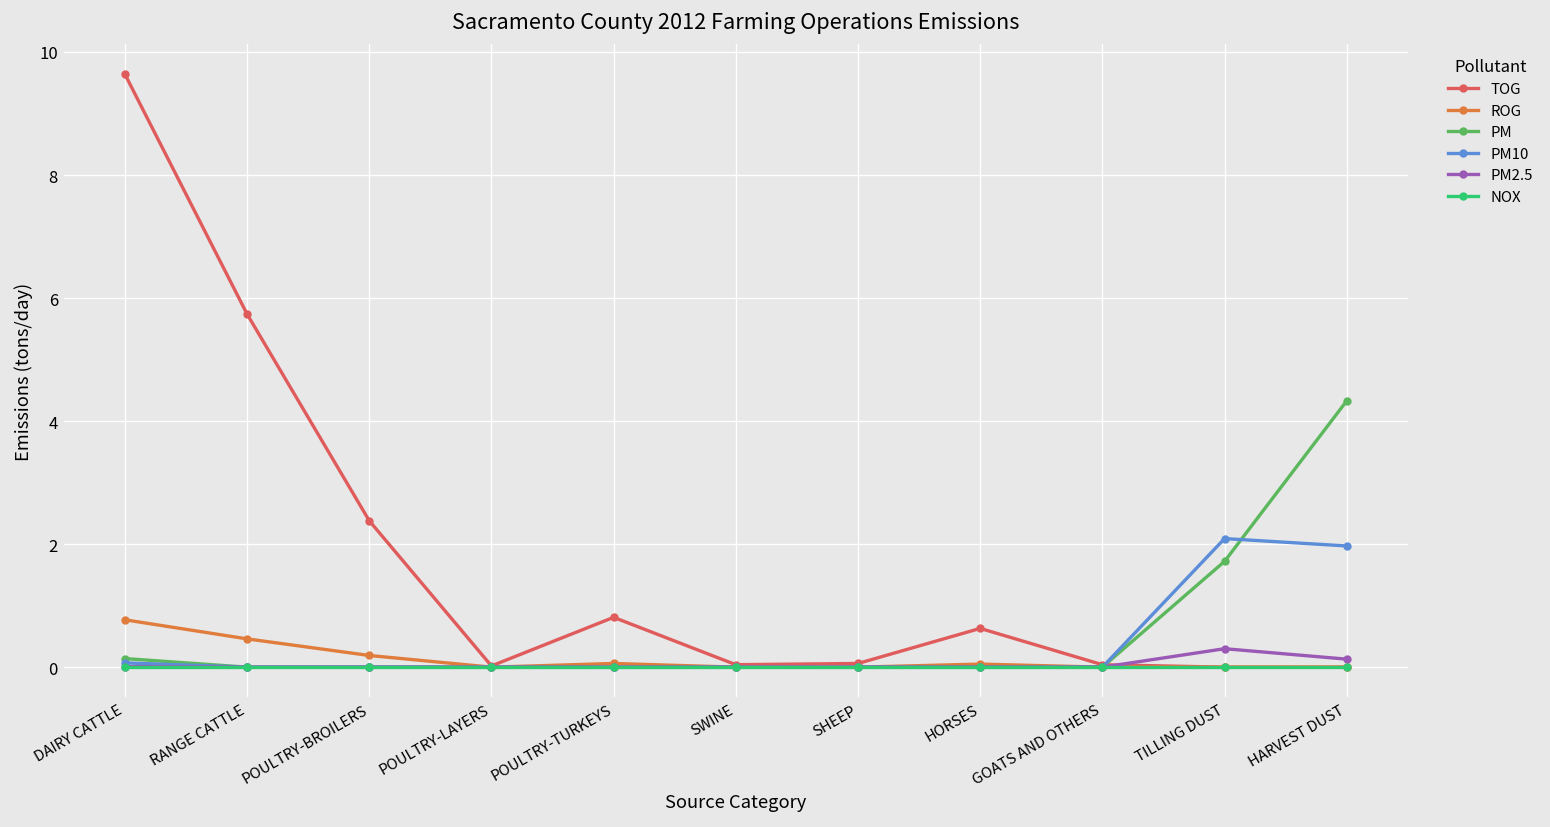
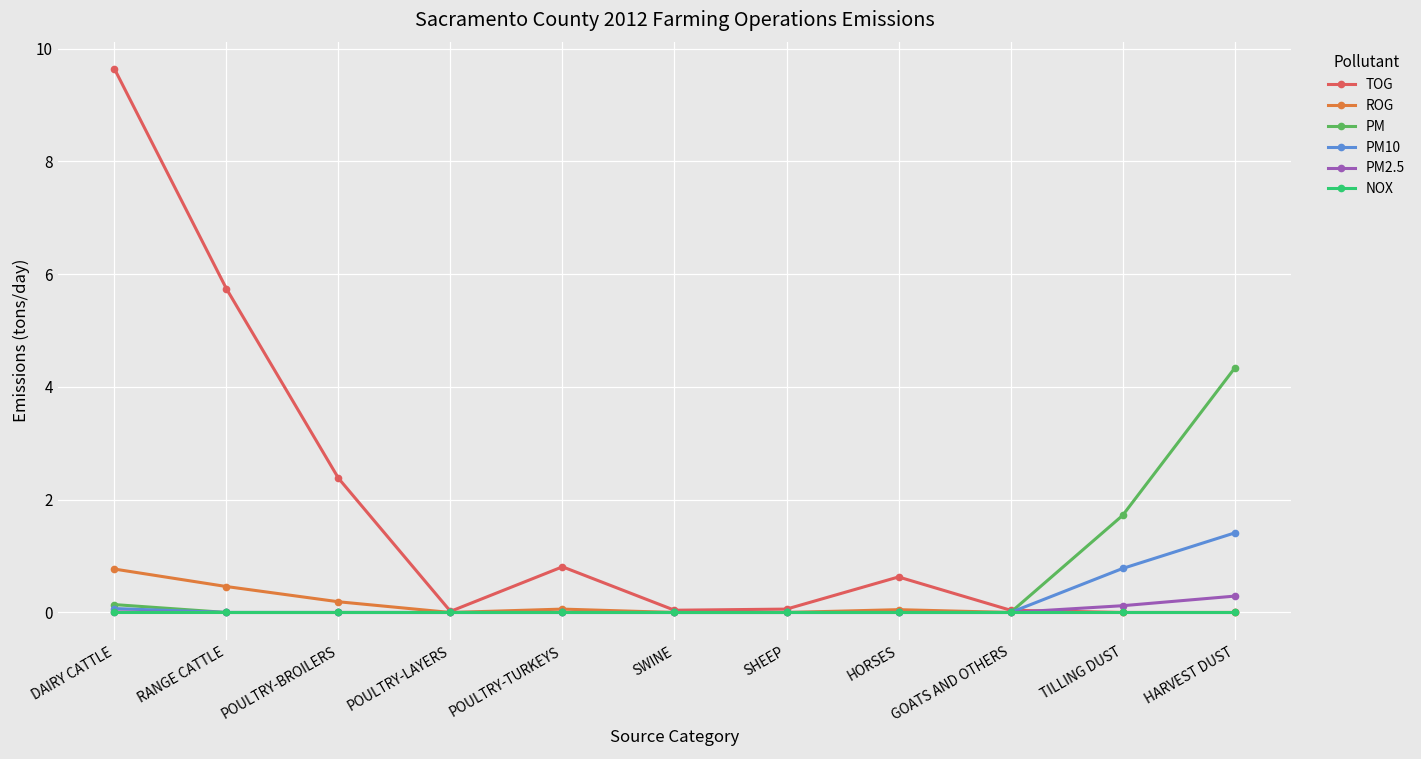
PM10, TILLING DUST: 2.1 -> 0.8
PM2.5, TILLING DUST: 0.3 -> 0.1
PM10, HARVEST DUST: 2.0 -> 1.4
PM2.5, HARVEST DUST: 0.1 -> 0.3
